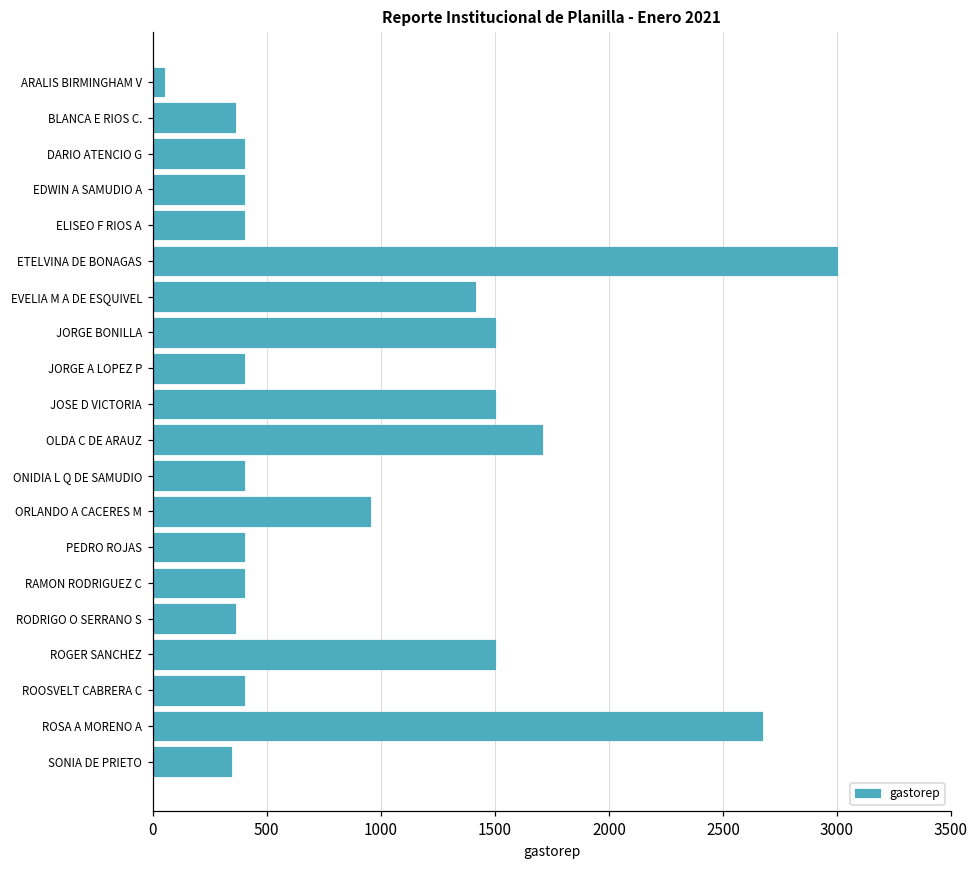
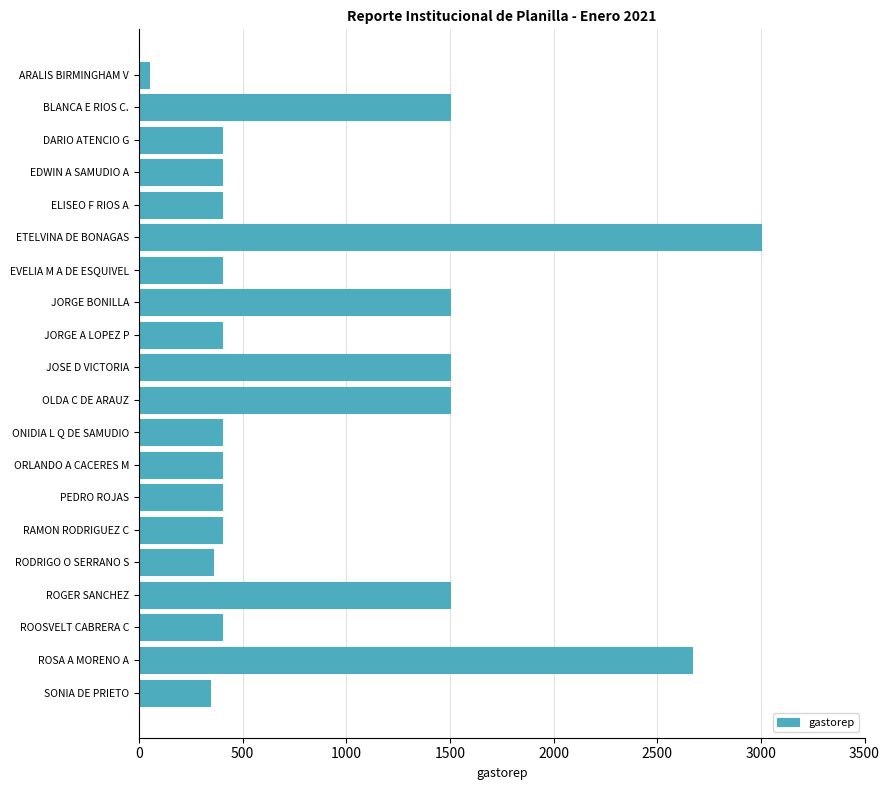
BLANCA E RIOS C.: 360 -> 1500
EVELIA M A DE ESQUIVEL: 1410 -> 400
OLDA C DE ARAUZ: 1710 -> 1500
ORLANDO A CACERES M: 950 -> 400
